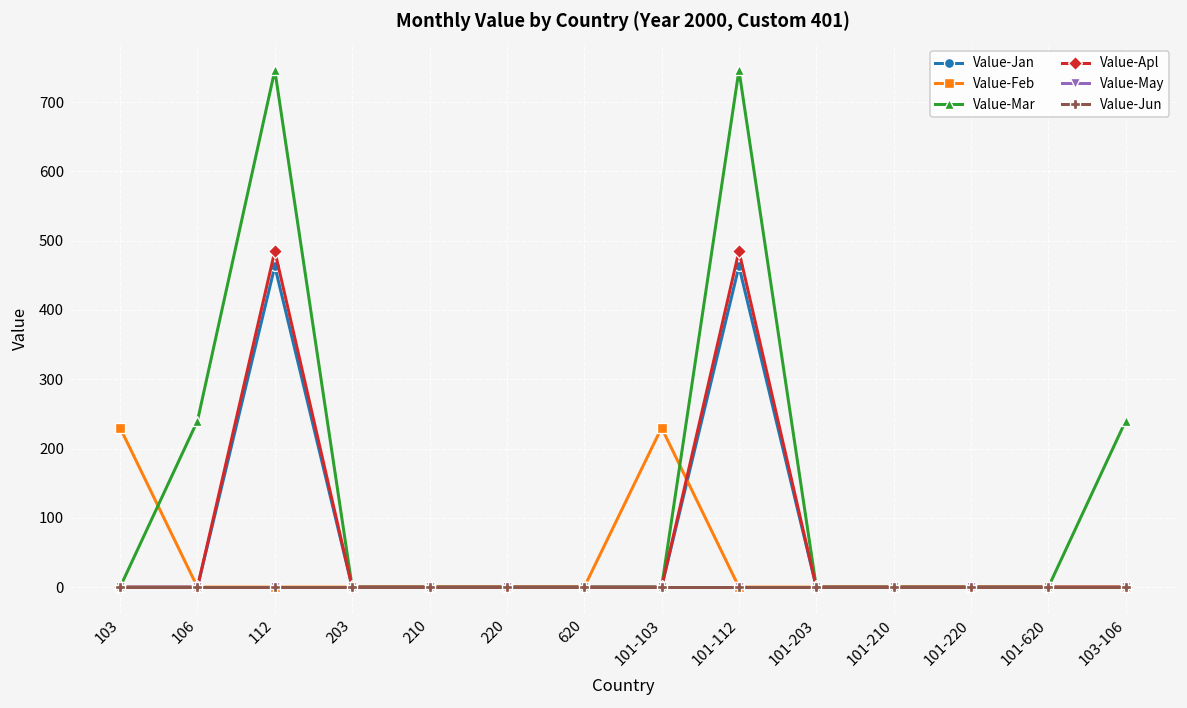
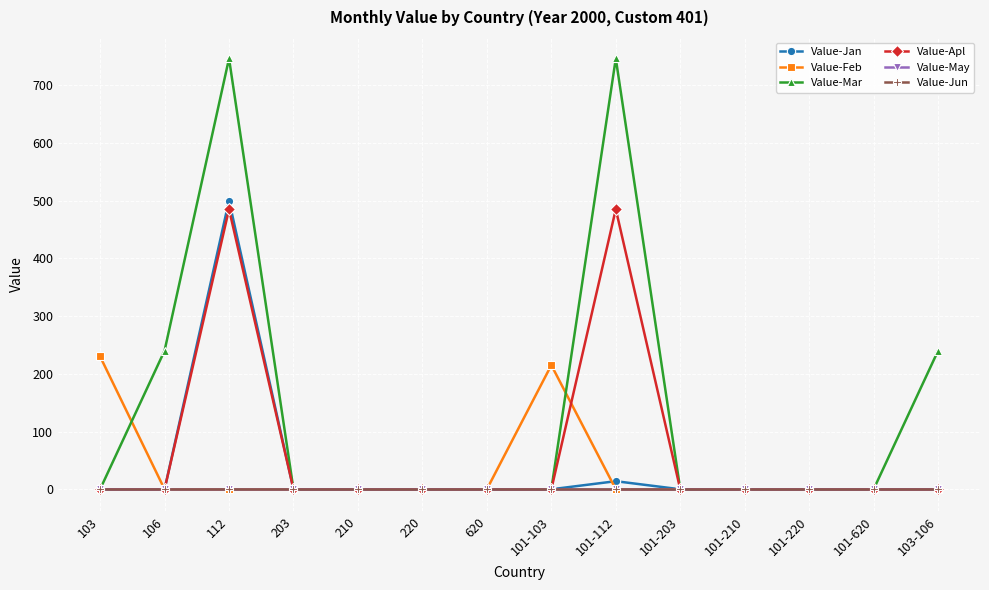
Value-Jan, 112: 460 -> 500
Value-Feb, 101-103: 230 -> 220
Value-Jan, 101-112: 460 -> 10
